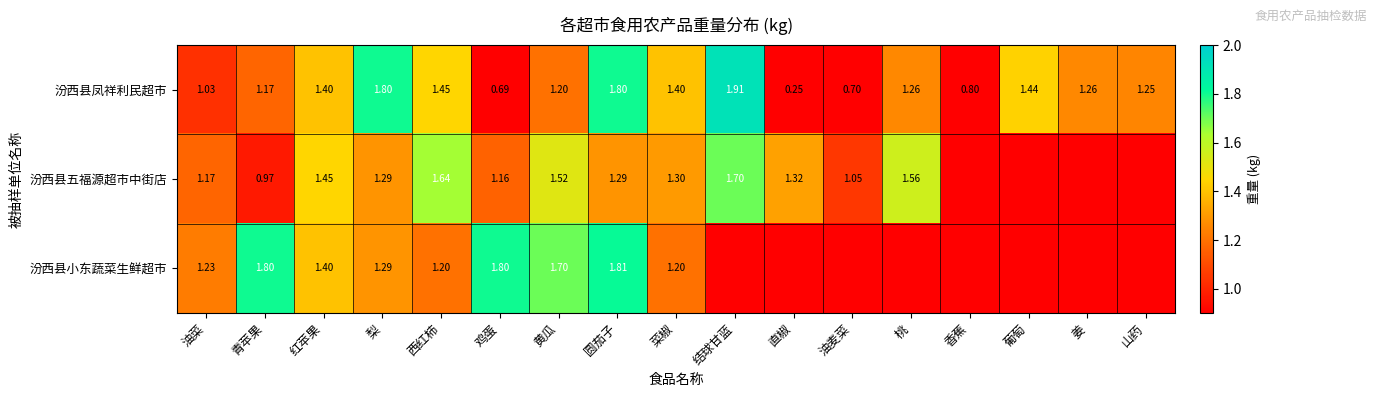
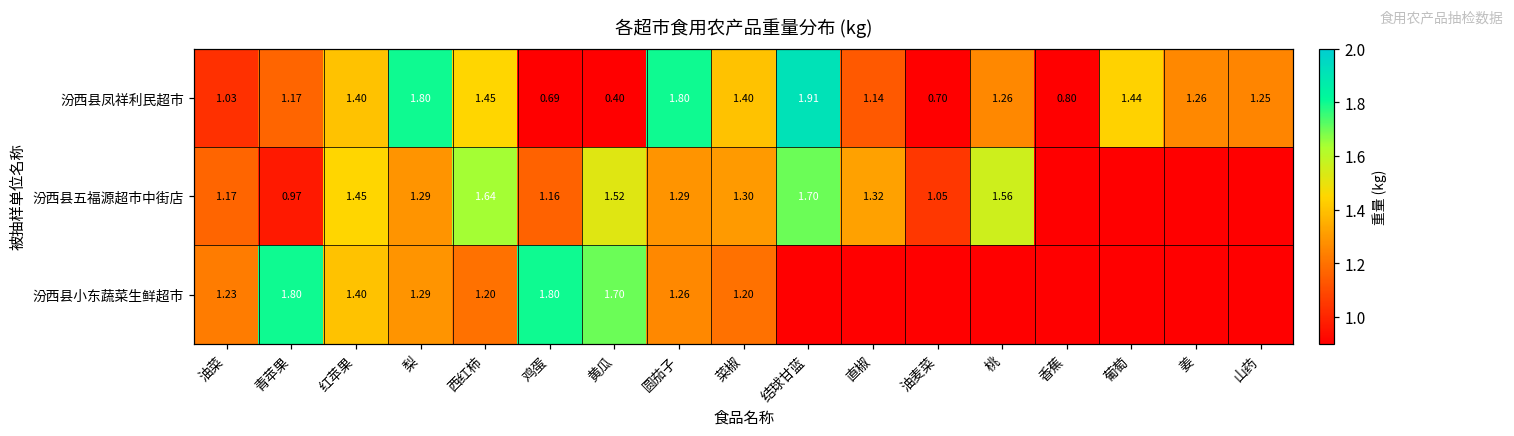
汾西县凤祥利民超市, 黄瓜: 1.20 -> 0.40
汾西县凤祥利民超市, 直椒: 0.25 -> 1.14
汾西县小东蔬菜生鲜超市, 圆茄子: 1.81 -> 1.26
